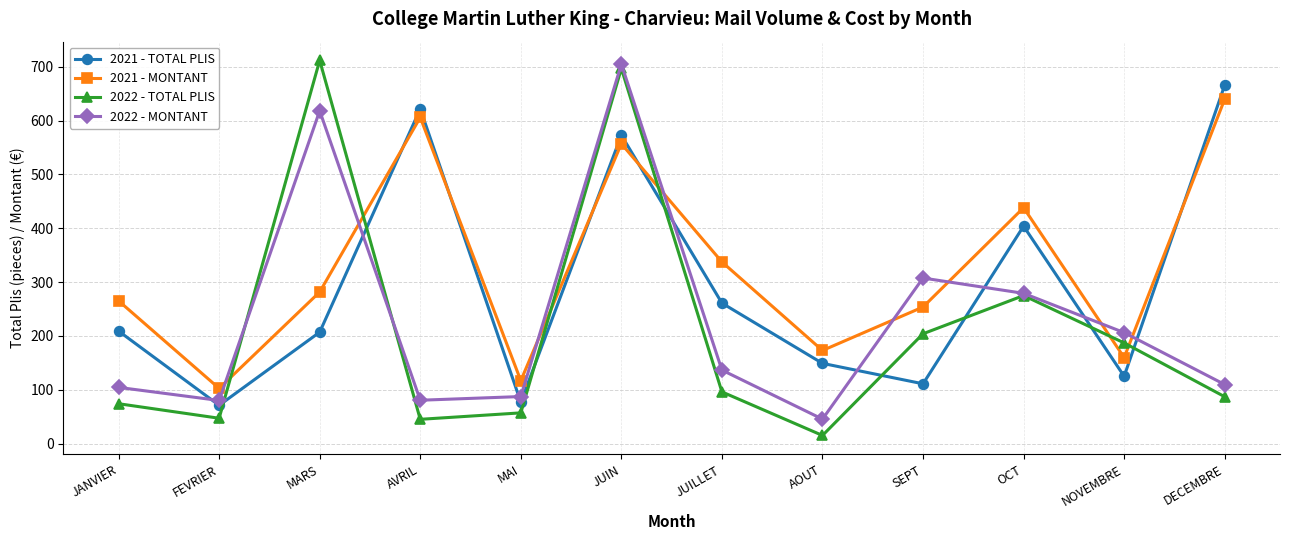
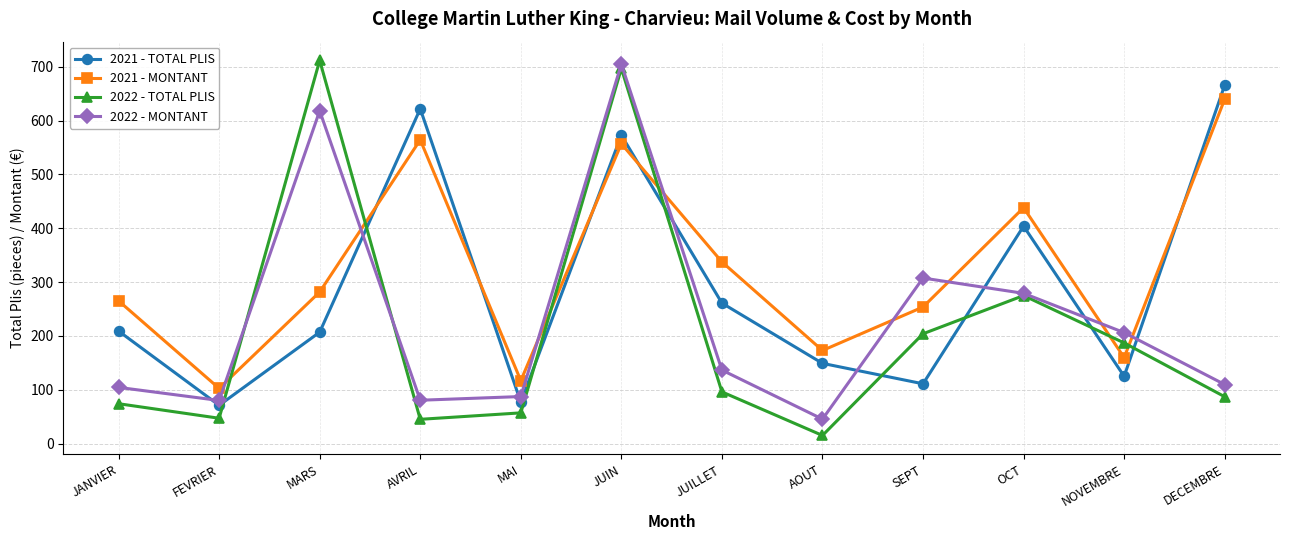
2021 - MONTANT, AVRIL: 610 -> 560
